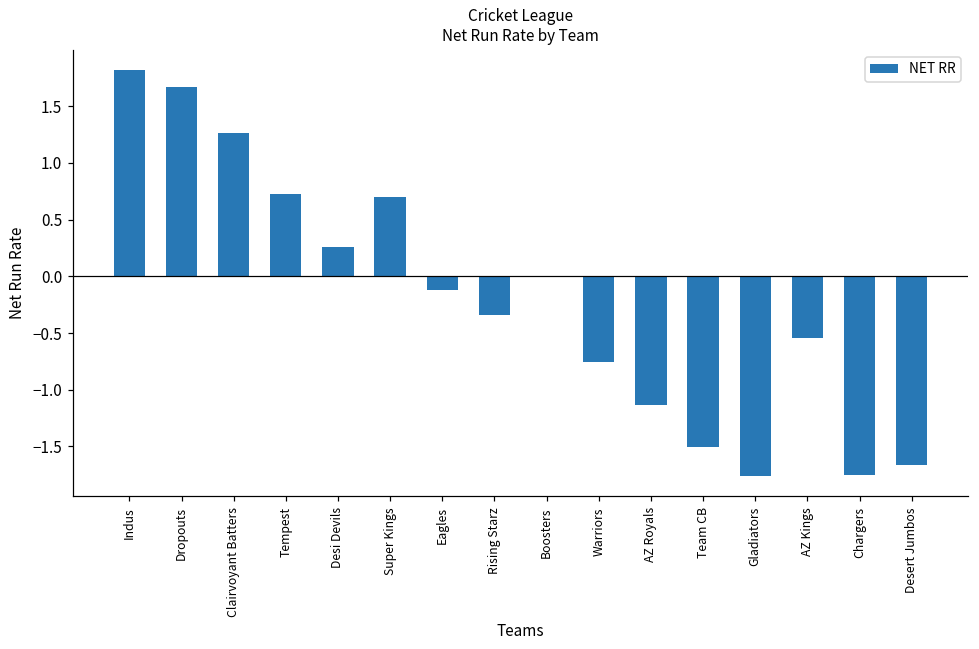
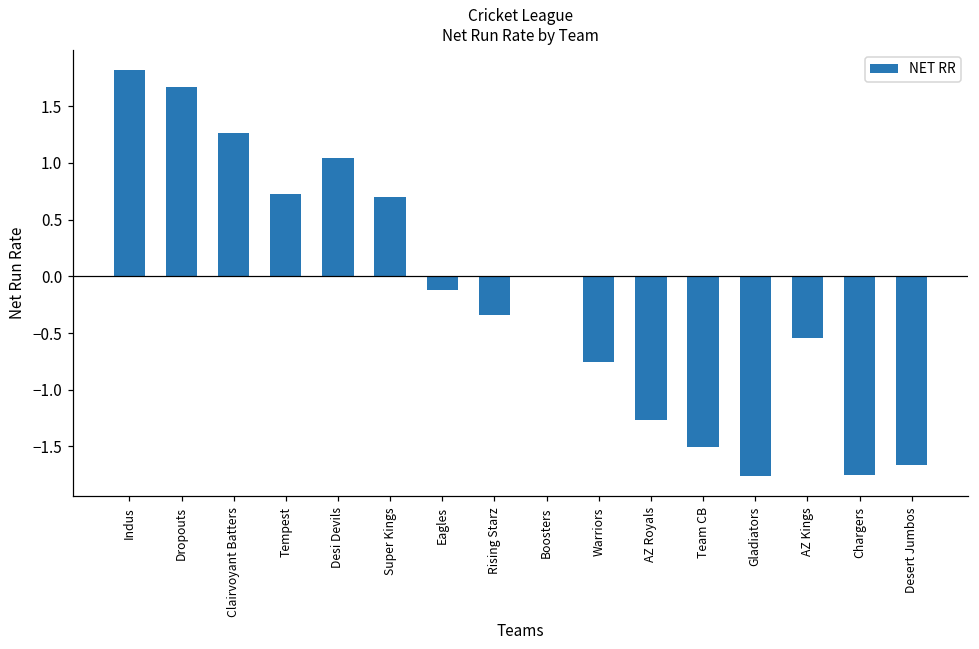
Desi Devils: 0.26 -> 1.04
AZ Royals: -1.13 -> -1.26
